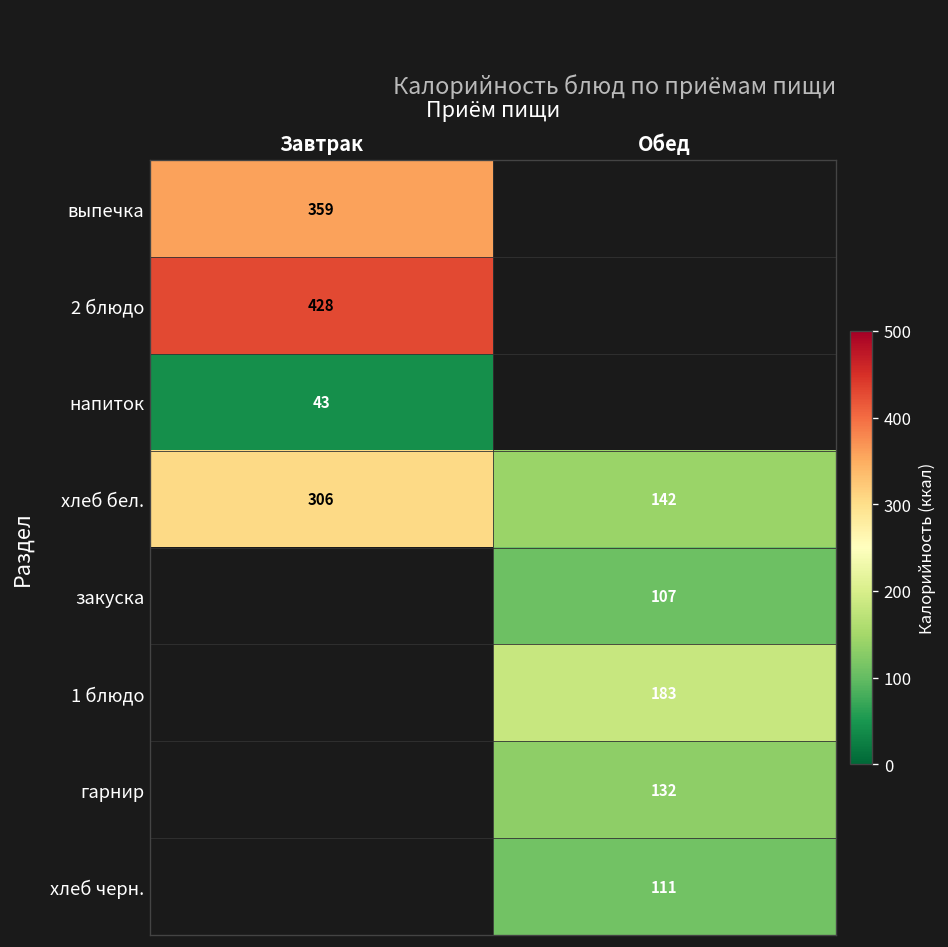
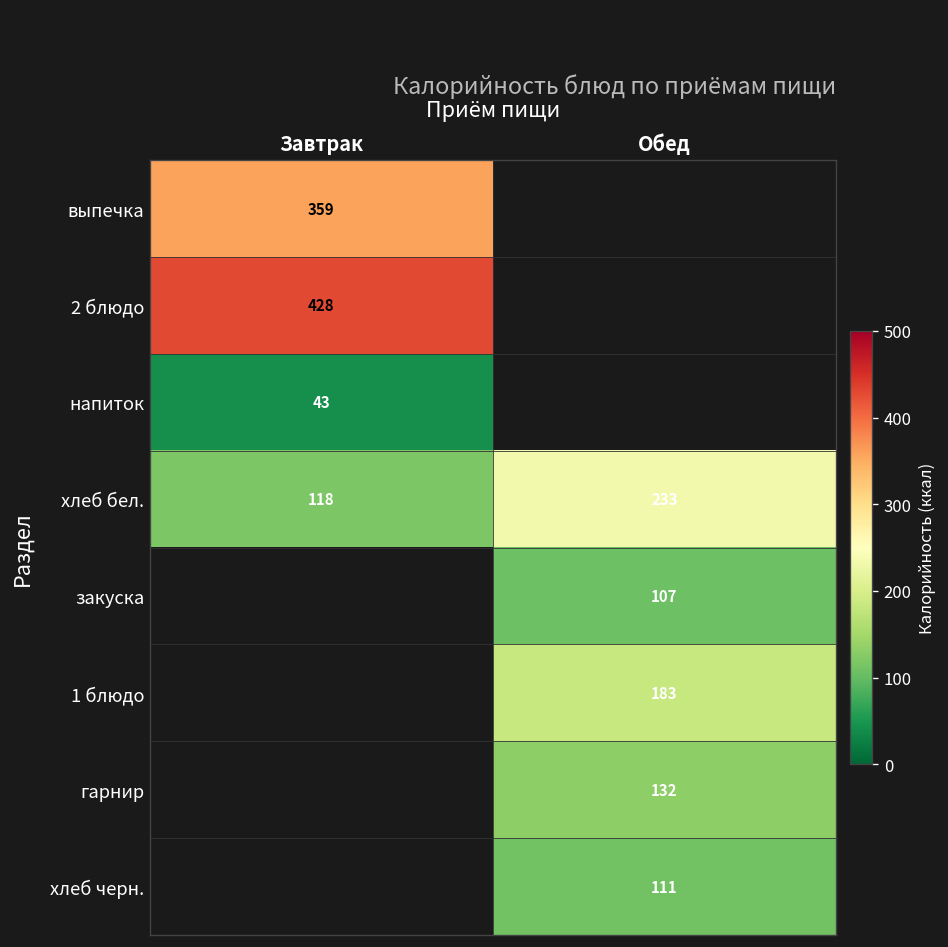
хлеб бел., Завтрак: 306 -> 118
хлеб бел., Обед: 142 -> 233
